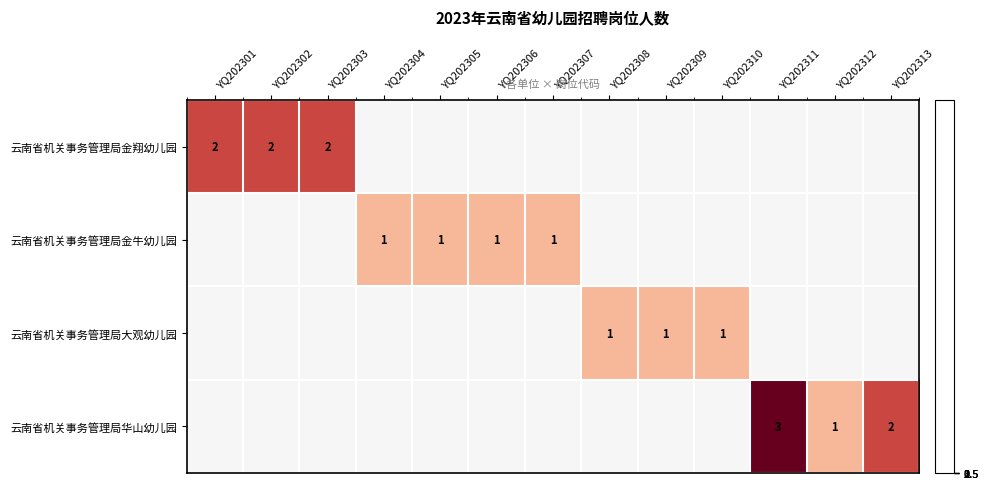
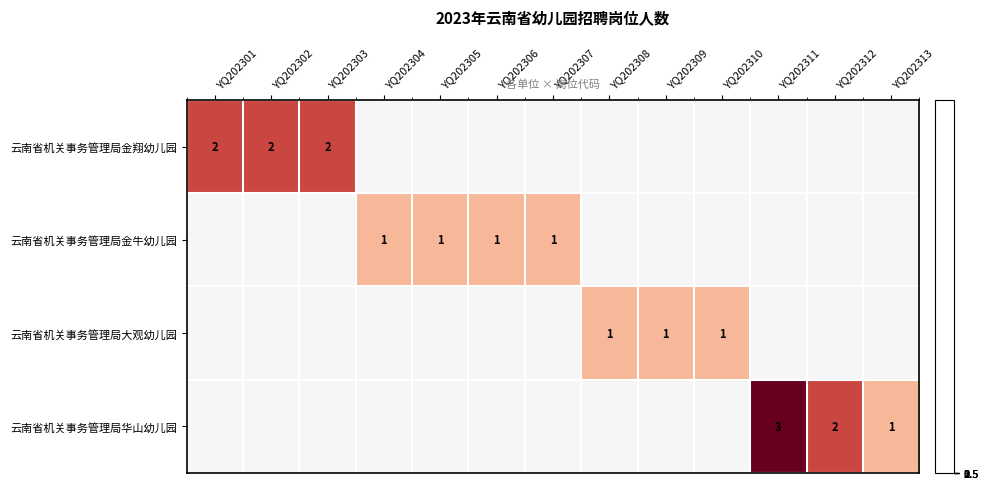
云南省机关事务管理局华山幼儿园, YQ202312: 1 -> 2
云南省机关事务管理局华山幼儿园, YQ202313: 2 -> 1
